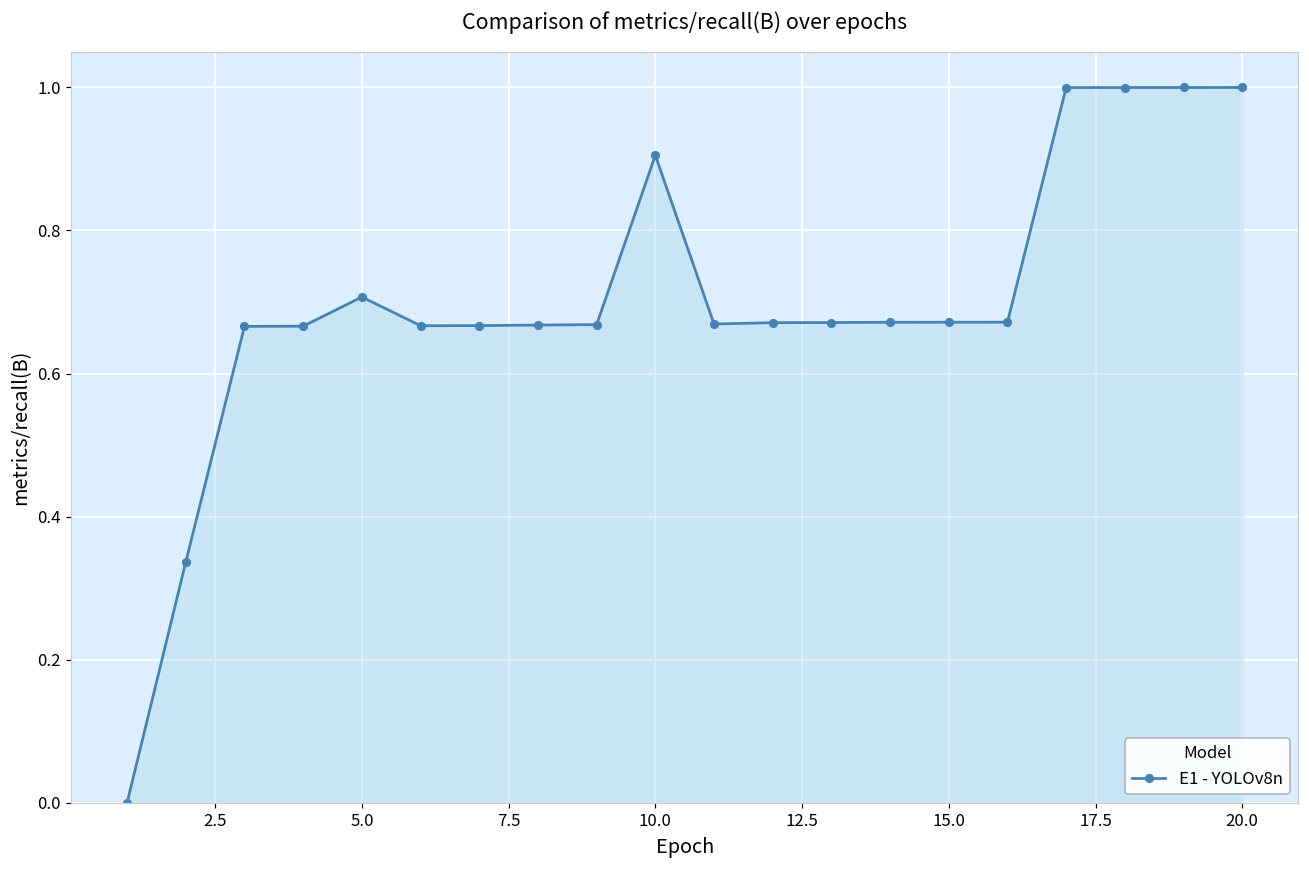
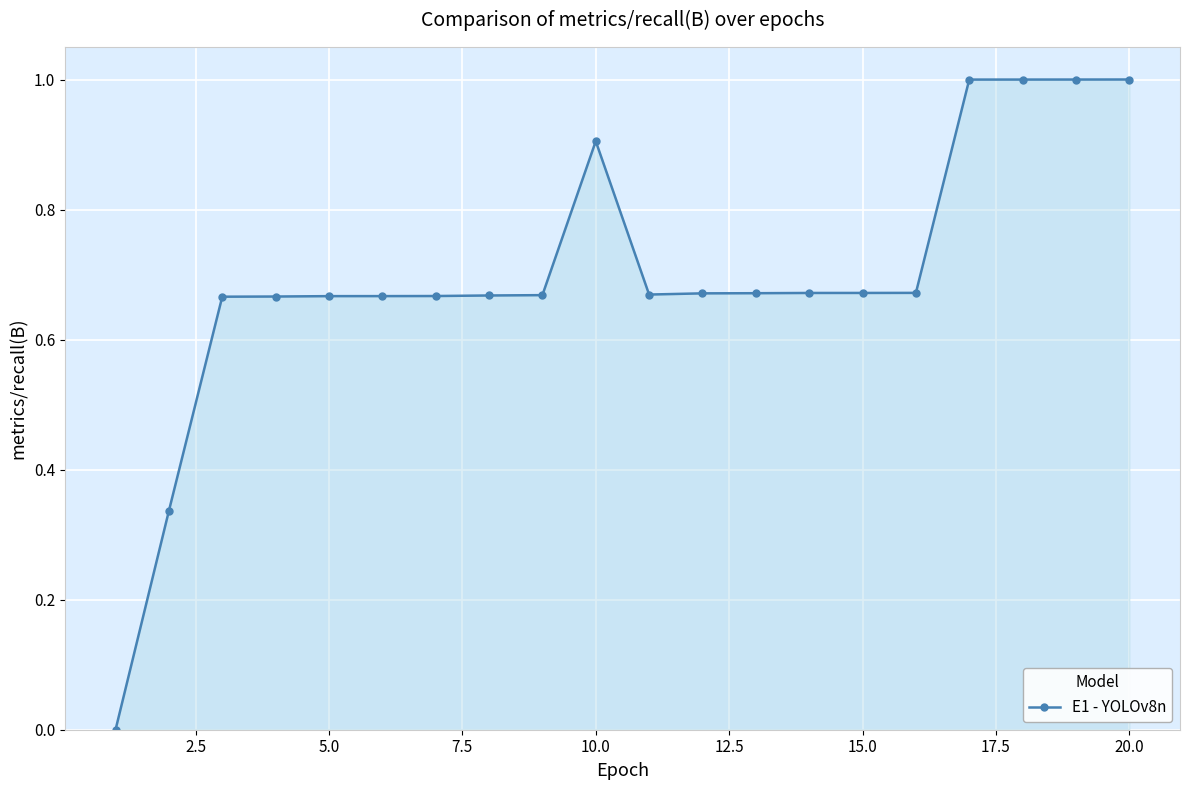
5.0: 0.71 -> 0.67
